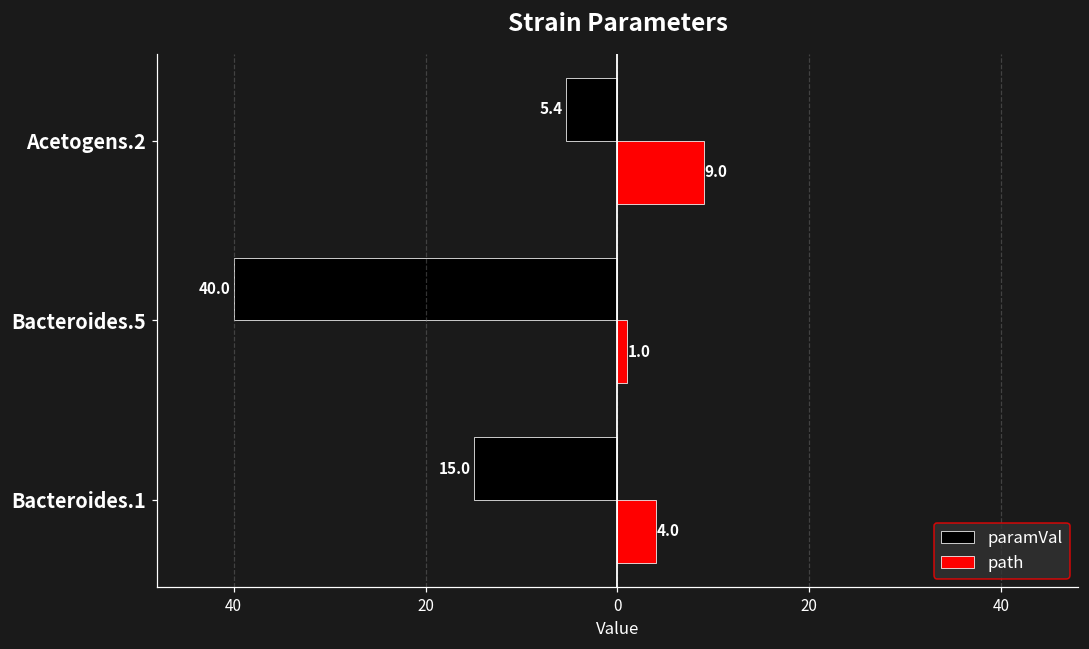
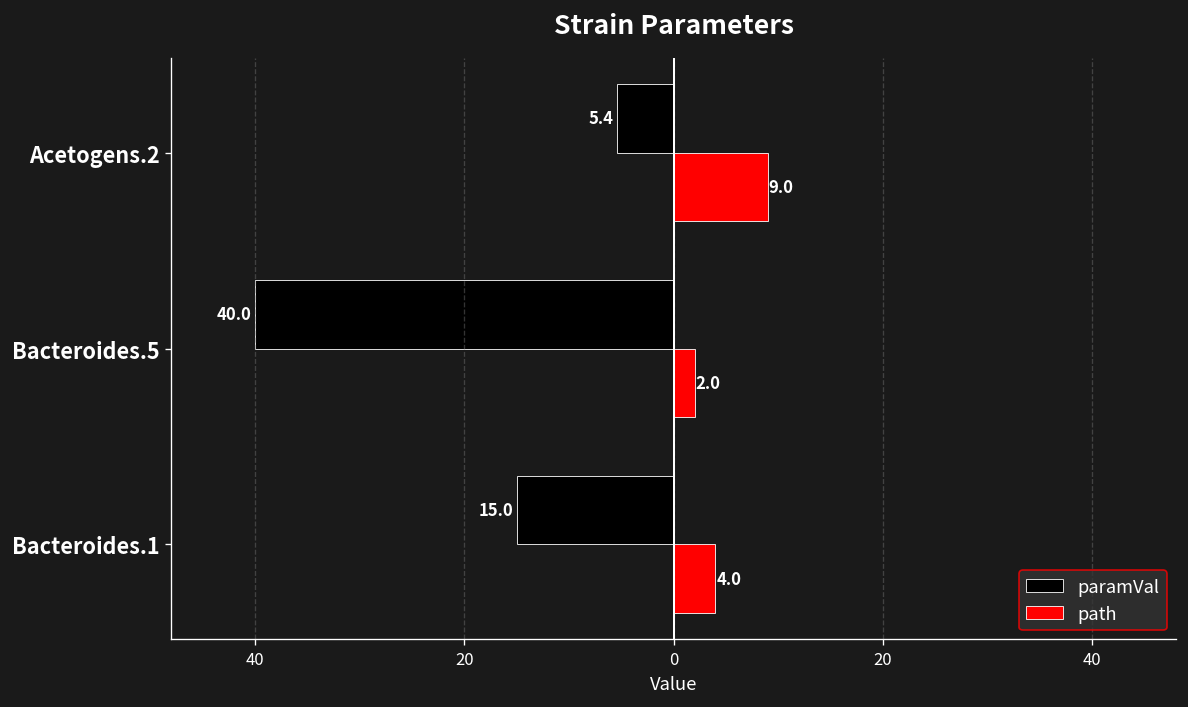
path, Bacteroides.5: 1.0 -> 2.0
